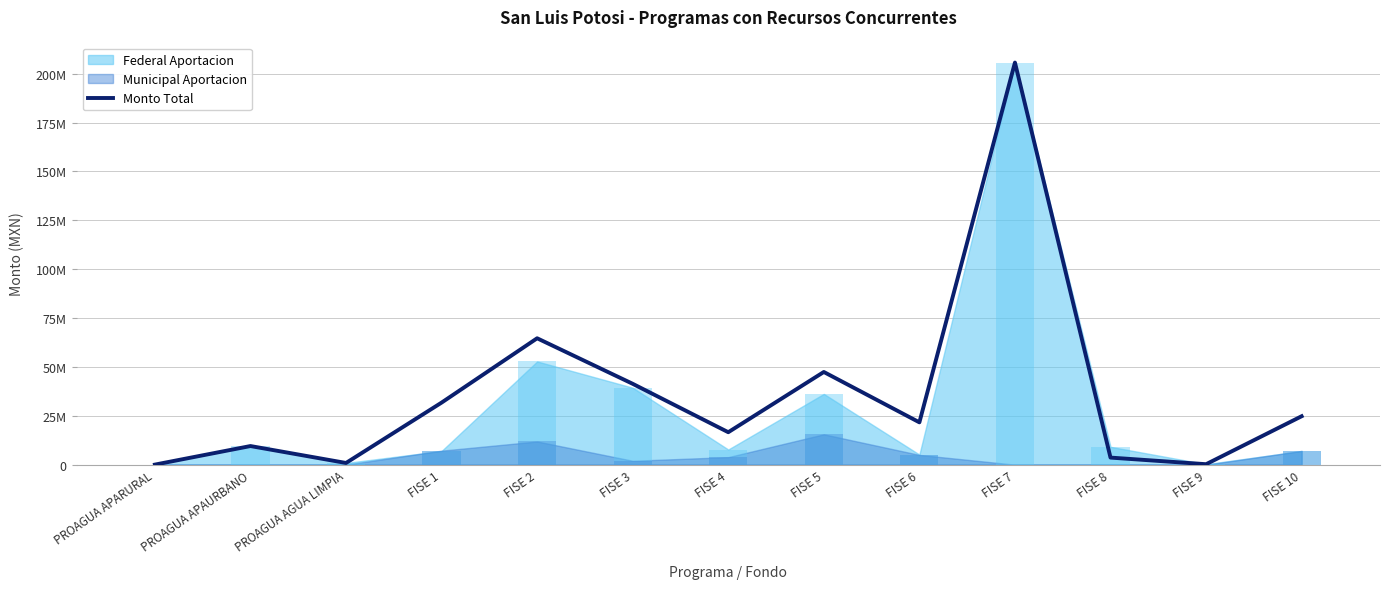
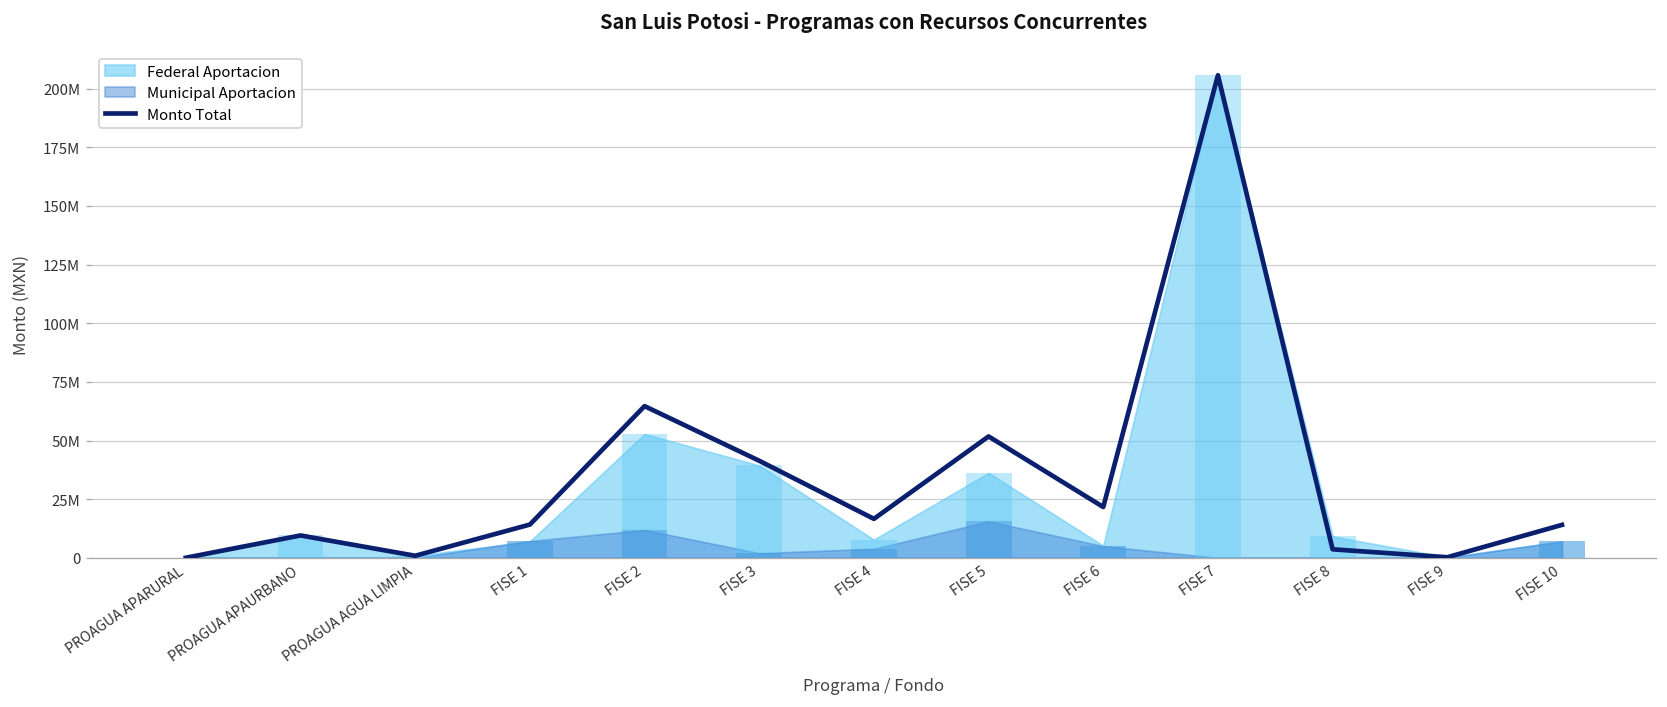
Monto Total, FISE 1: 32000000 -> 14000000
Monto Total, FISE 5: 47000000 -> 52000000
Monto Total, FISE 10: 25000000 -> 14000000
